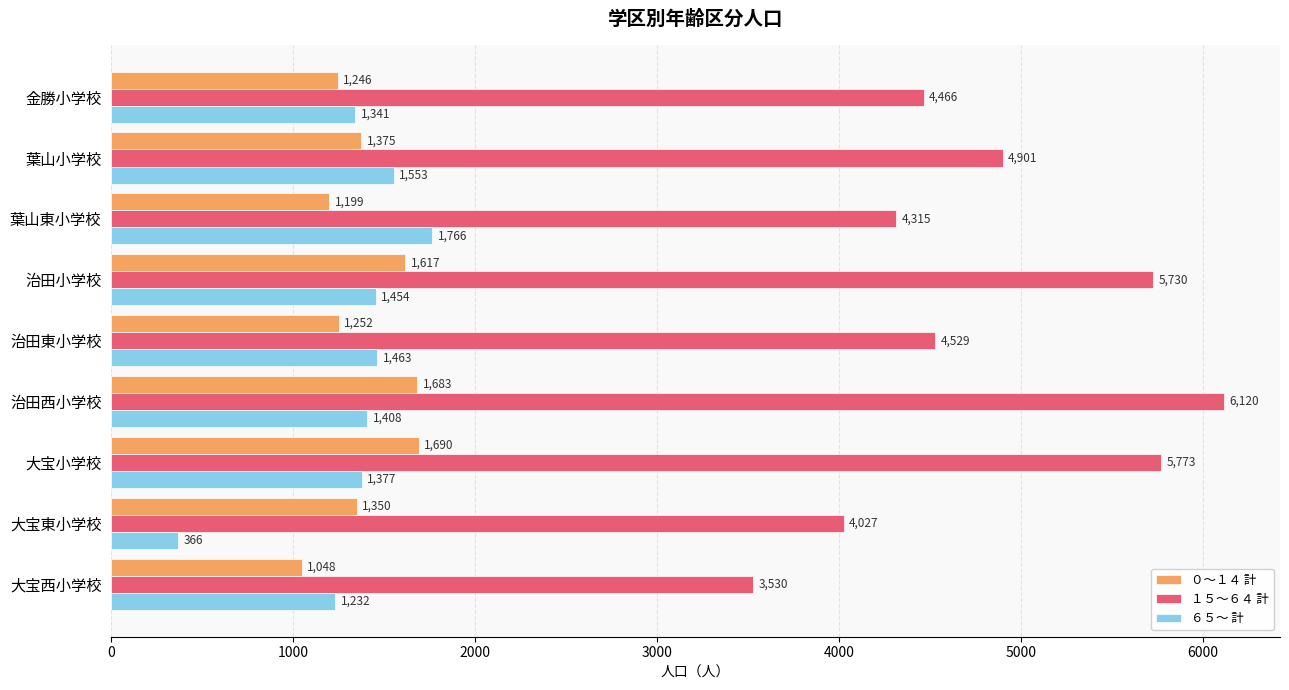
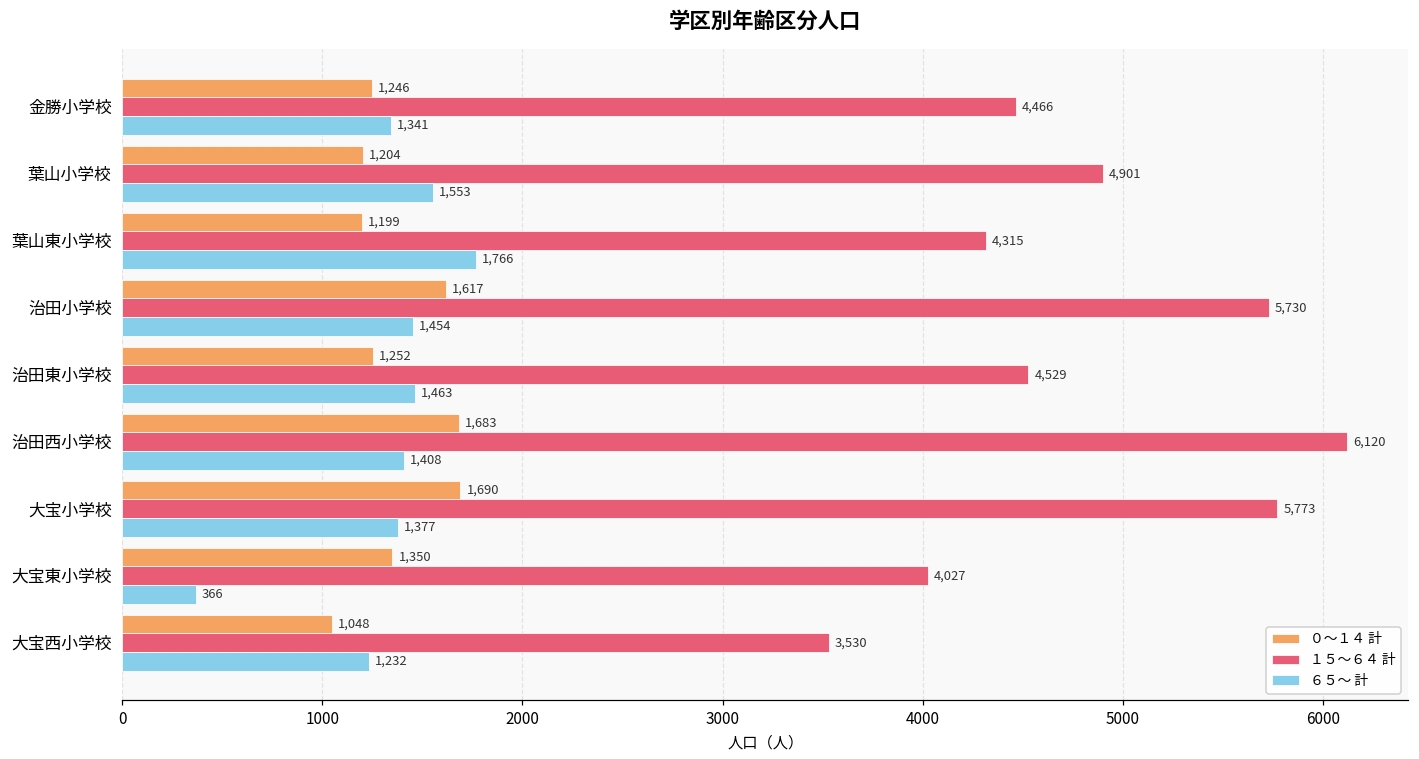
０～１４ 計, 葉山小学校: 1,375 -> 1,204
